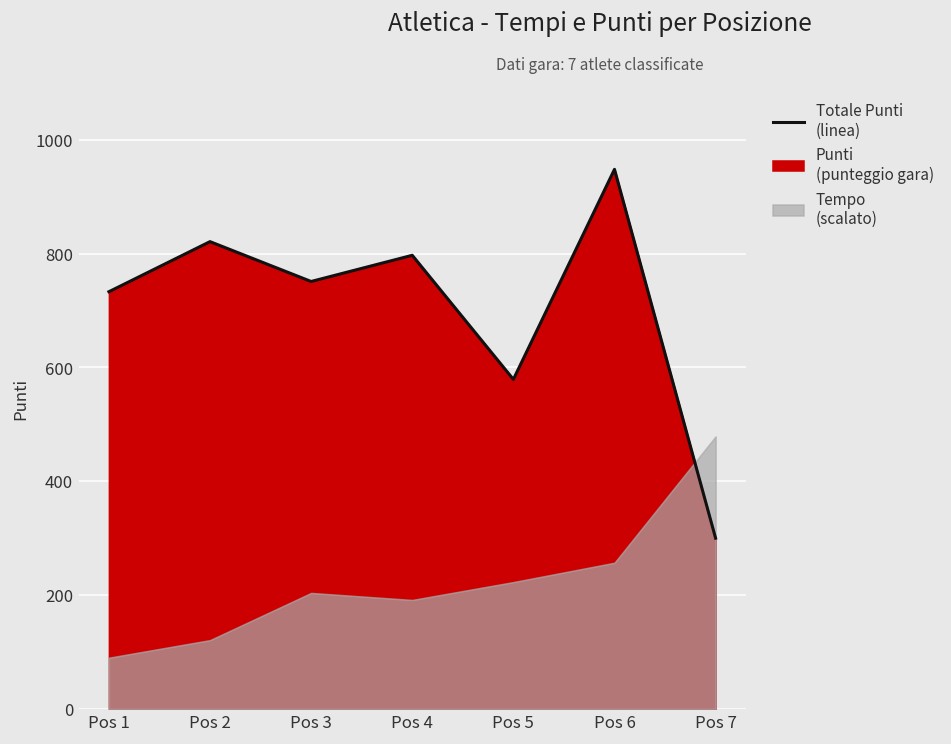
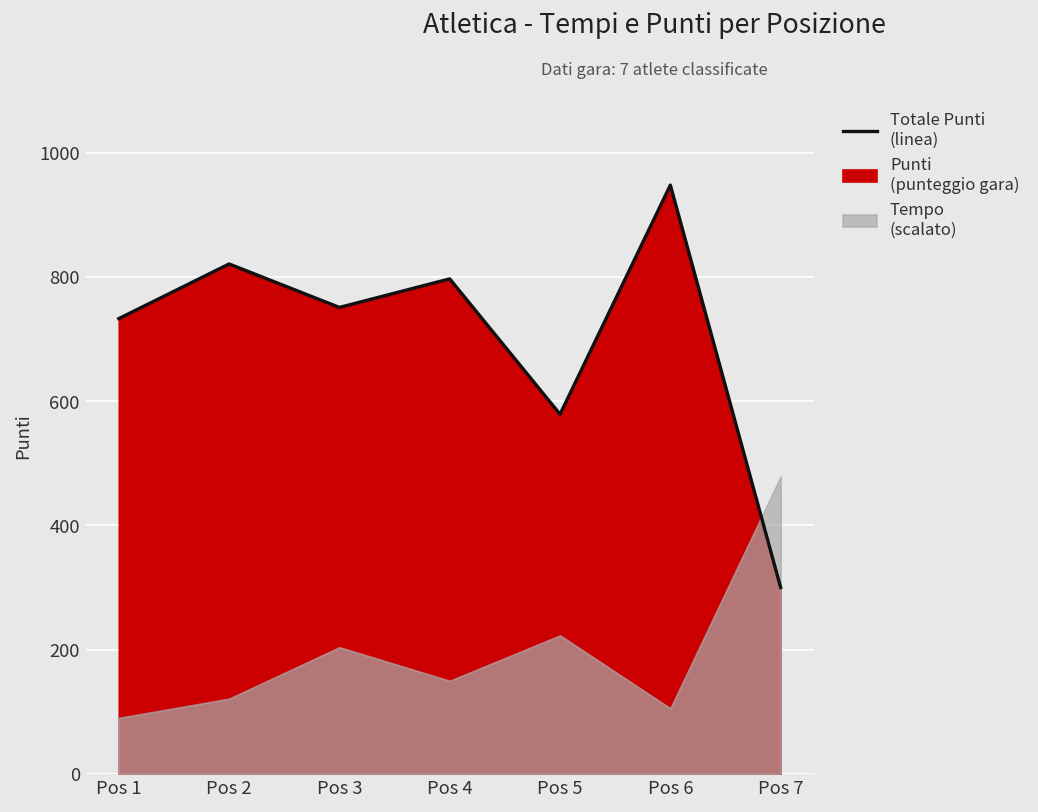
Tempo (scalato), Pos 4: 190 -> 150
Tempo (scalato), Pos 6: 260 -> 110
